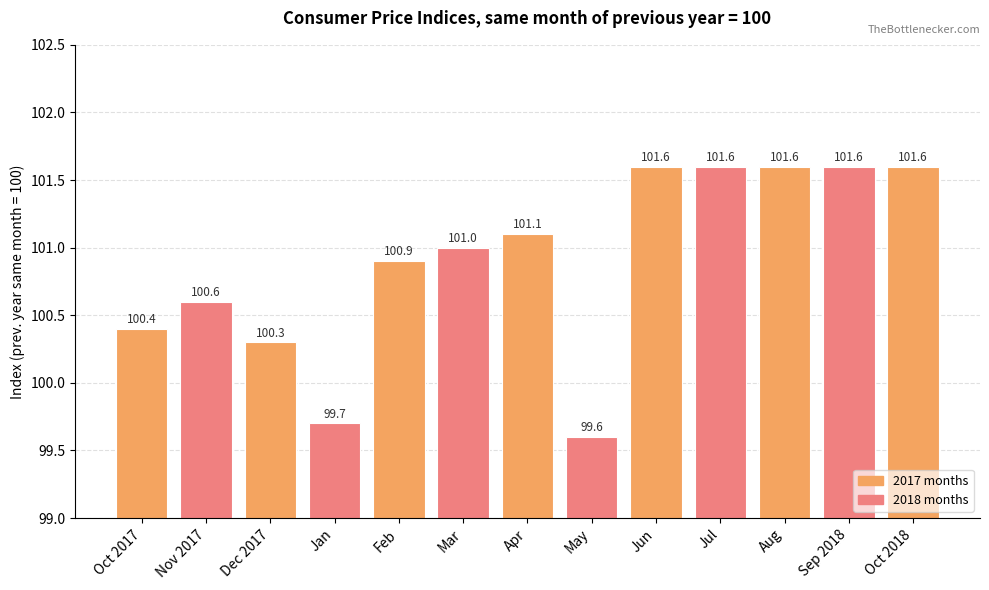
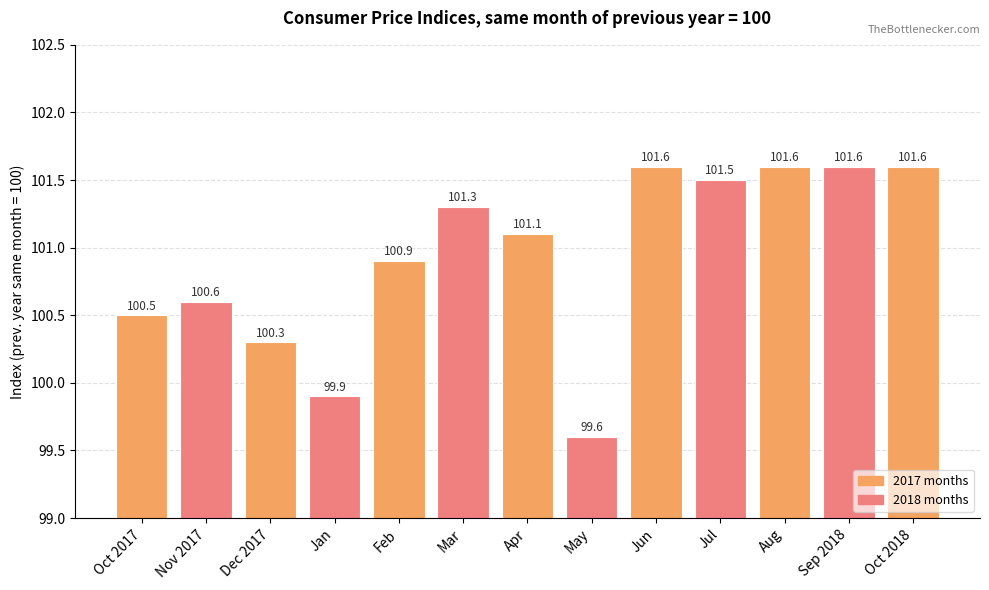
Oct 2017: 100.4 -> 100.5
Jan: 99.7 -> 99.9
Mar: 101.0 -> 101.3
Jul: 101.6 -> 101.5
